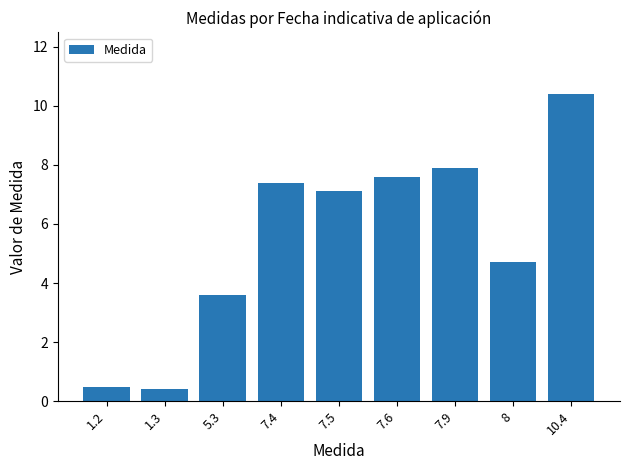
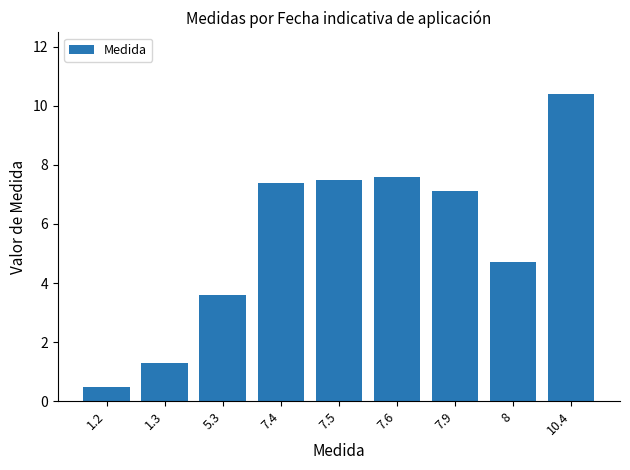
1.3: 0.4 -> 1.3
7.5: 7.1 -> 7.5
7.9: 7.9 -> 7.1
